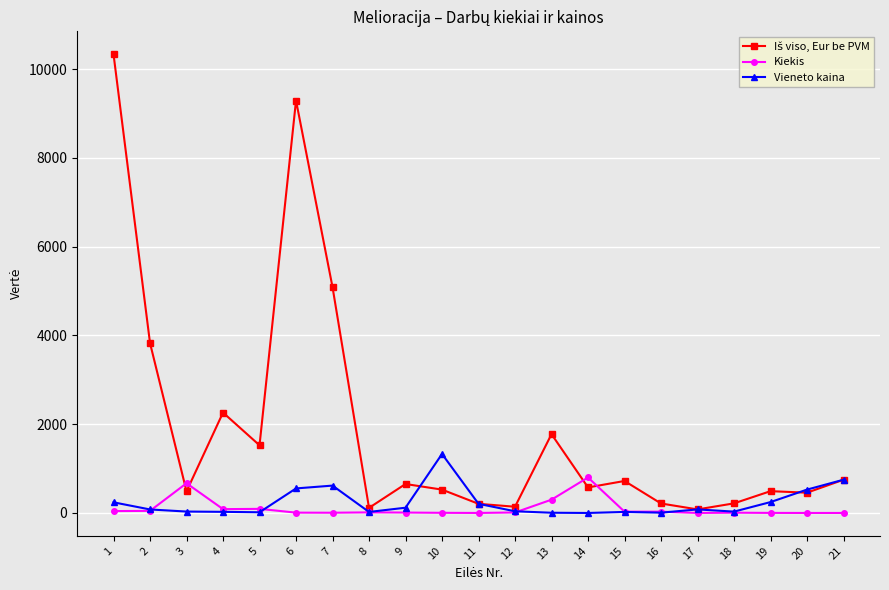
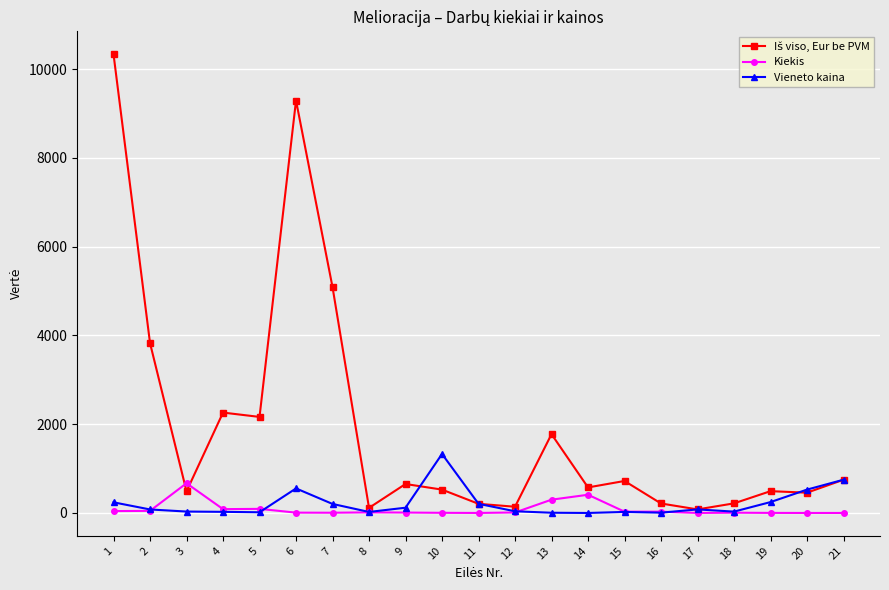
Iš viso, Eur be PVM, 5: 1500 -> 2200
Vieneto kaina, 7: 600 -> 200
Kiekis, 14: 800 -> 400
